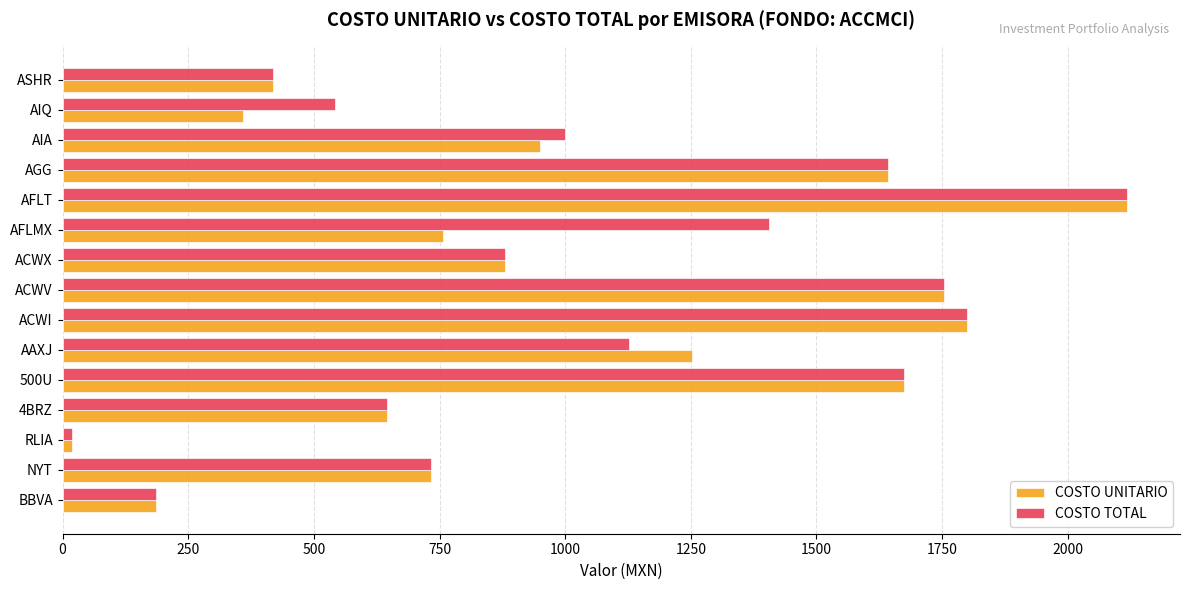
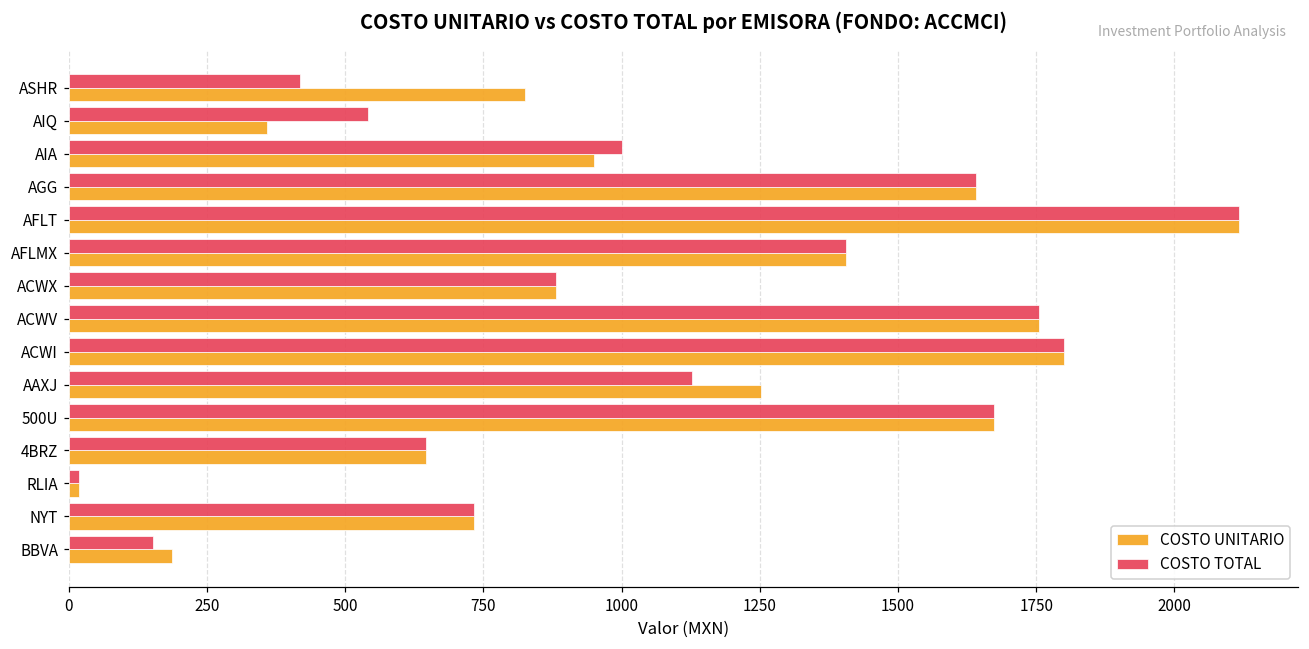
COSTO UNITARIO, ASHR: 420 -> 820
COSTO UNITARIO, AFLMX: 760 -> 1410
COSTO TOTAL, BBVA: 190 -> 150
